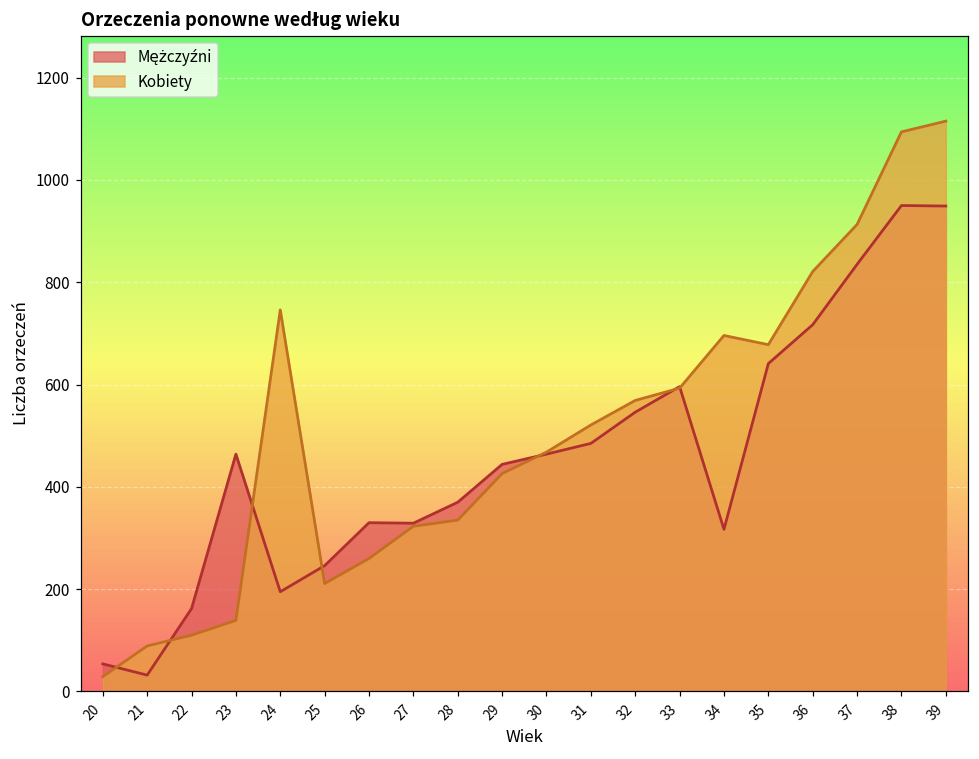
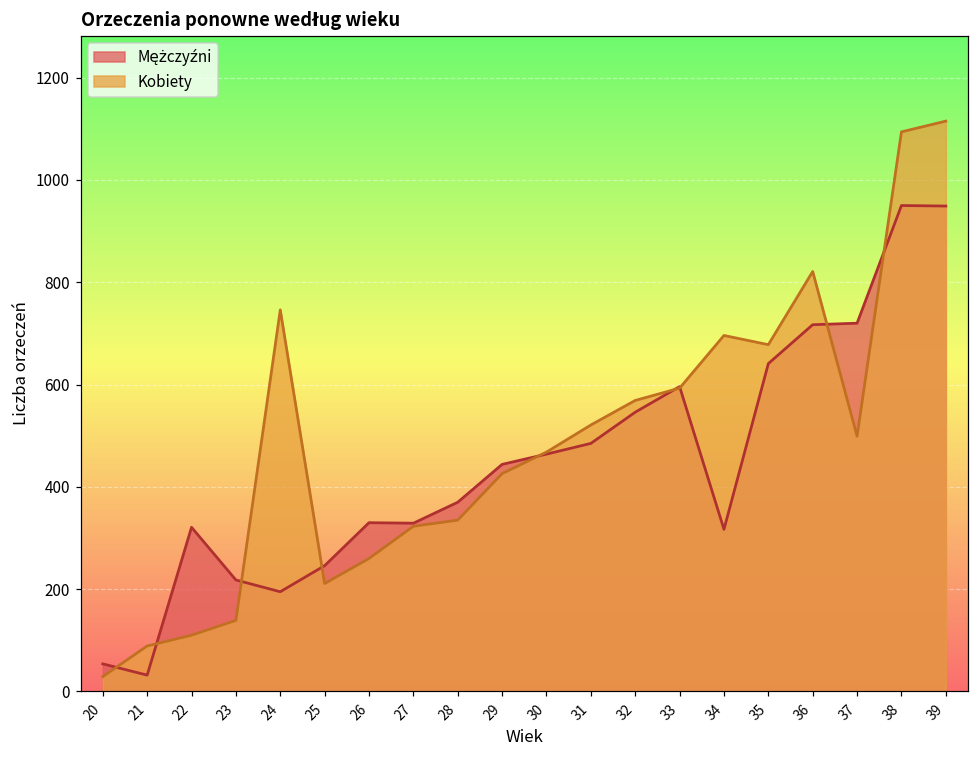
Mężczyźni, 22: 160 -> 320
Mężczyźni, 23: 460 -> 220
Mężczyźni, 37: 840 -> 720
Kobiety, 37: 910 -> 500
